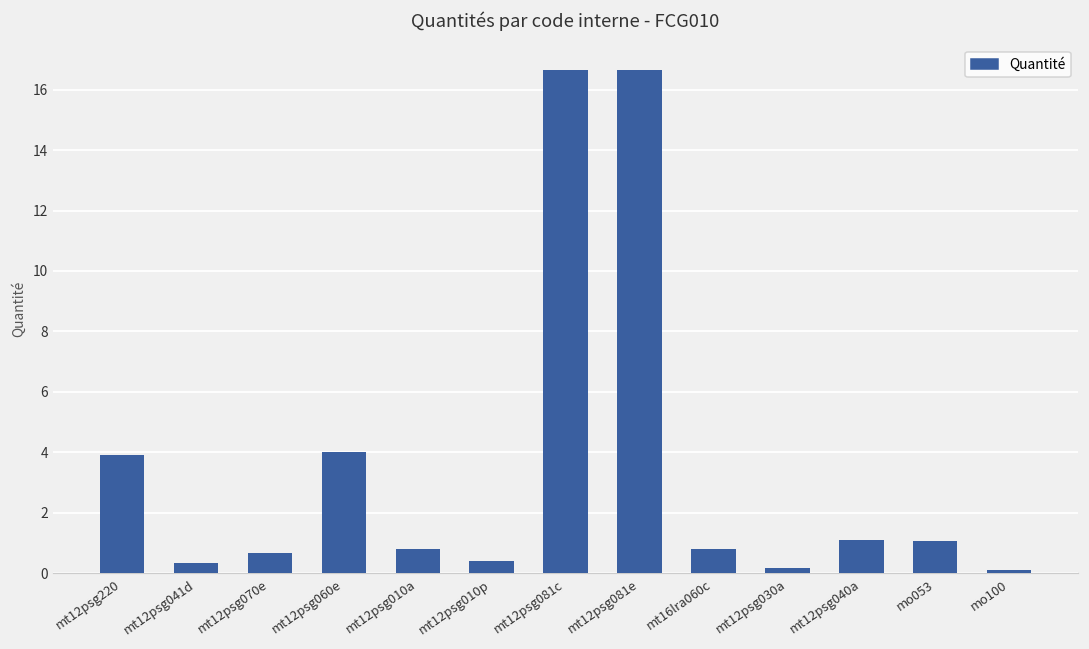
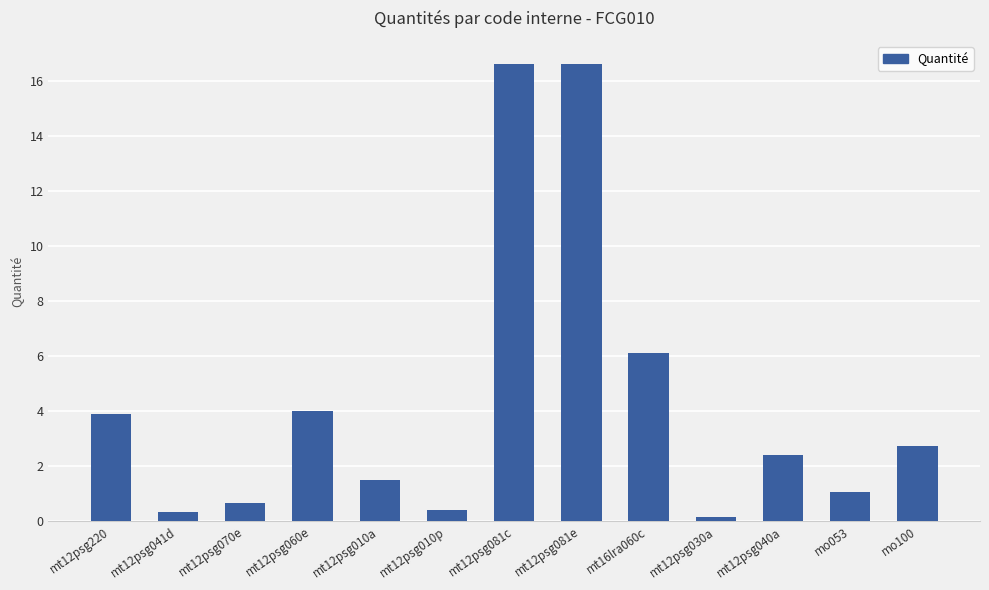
mt12psg010a: 0.8 -> 1.5
mt16lra060c: 0.8 -> 6.1
mt12psg040a: 1.1 -> 2.4
mo100: 0.1 -> 2.7
